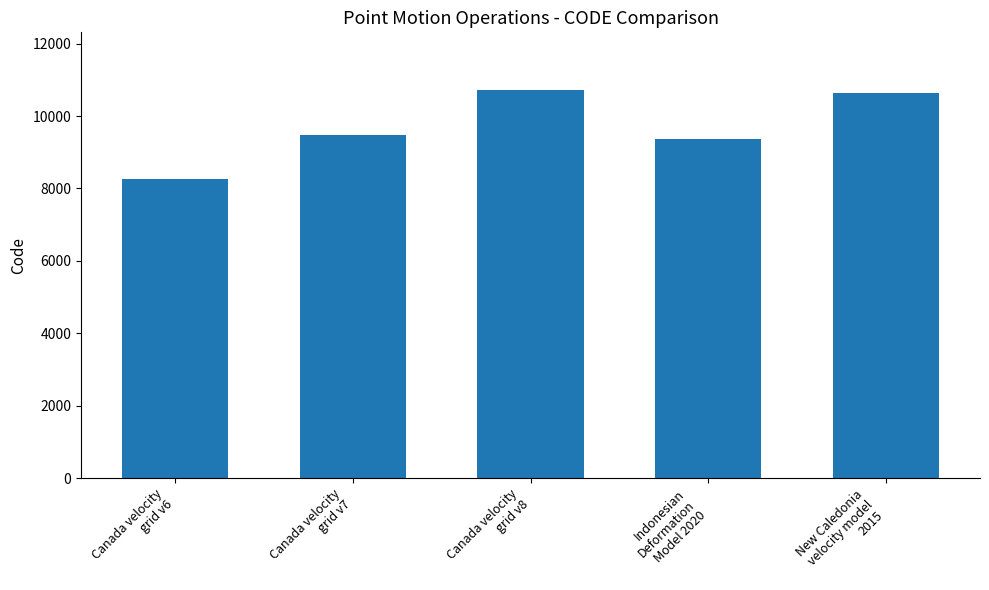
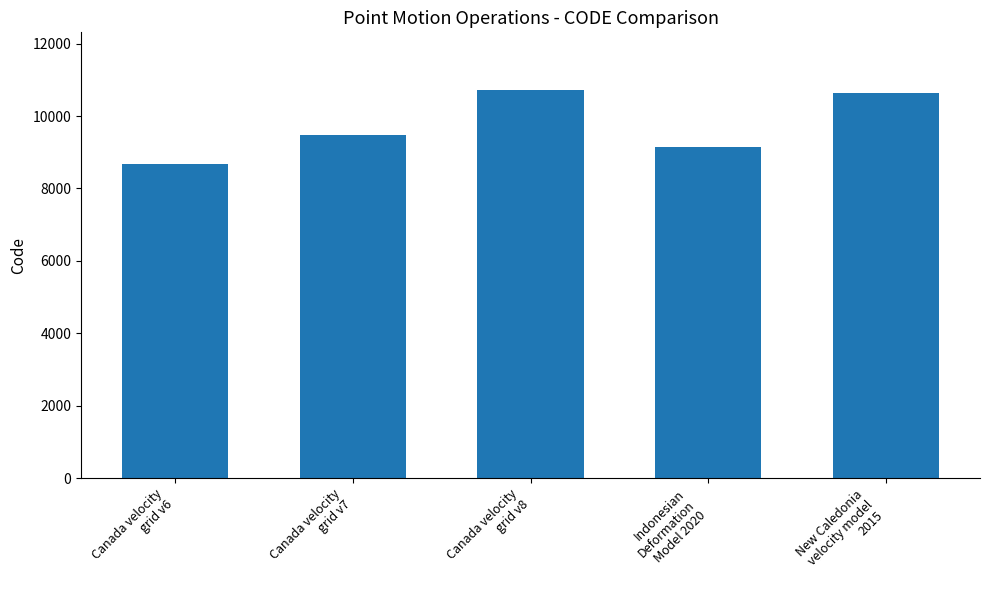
Canada velocity grid v6: 8300 -> 8700
Indonesian Deformation Model 2020: 9400 -> 9100
